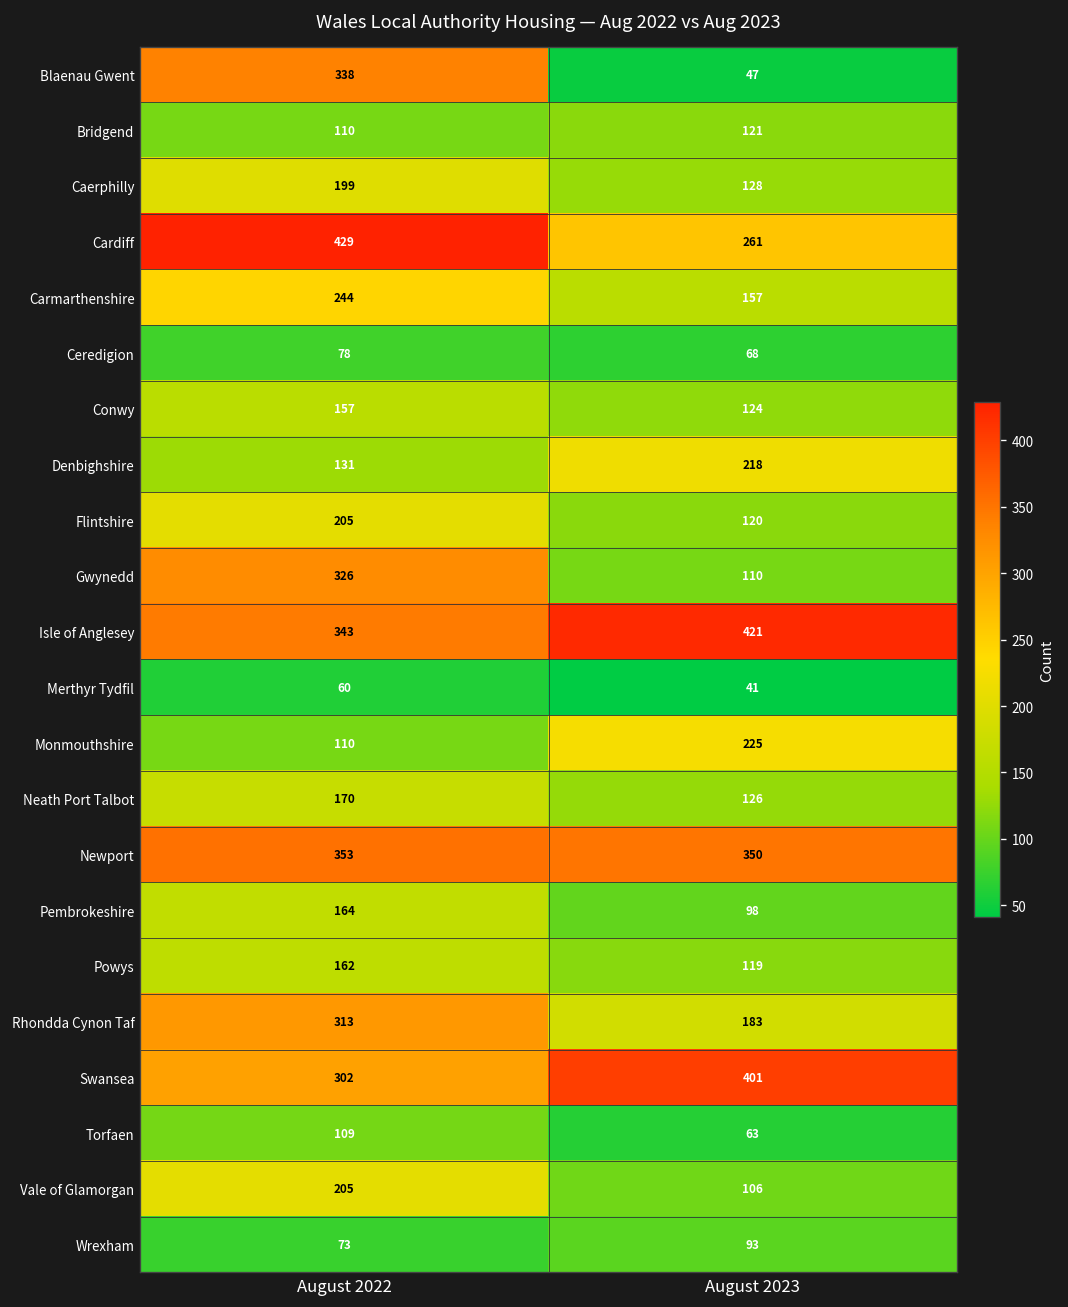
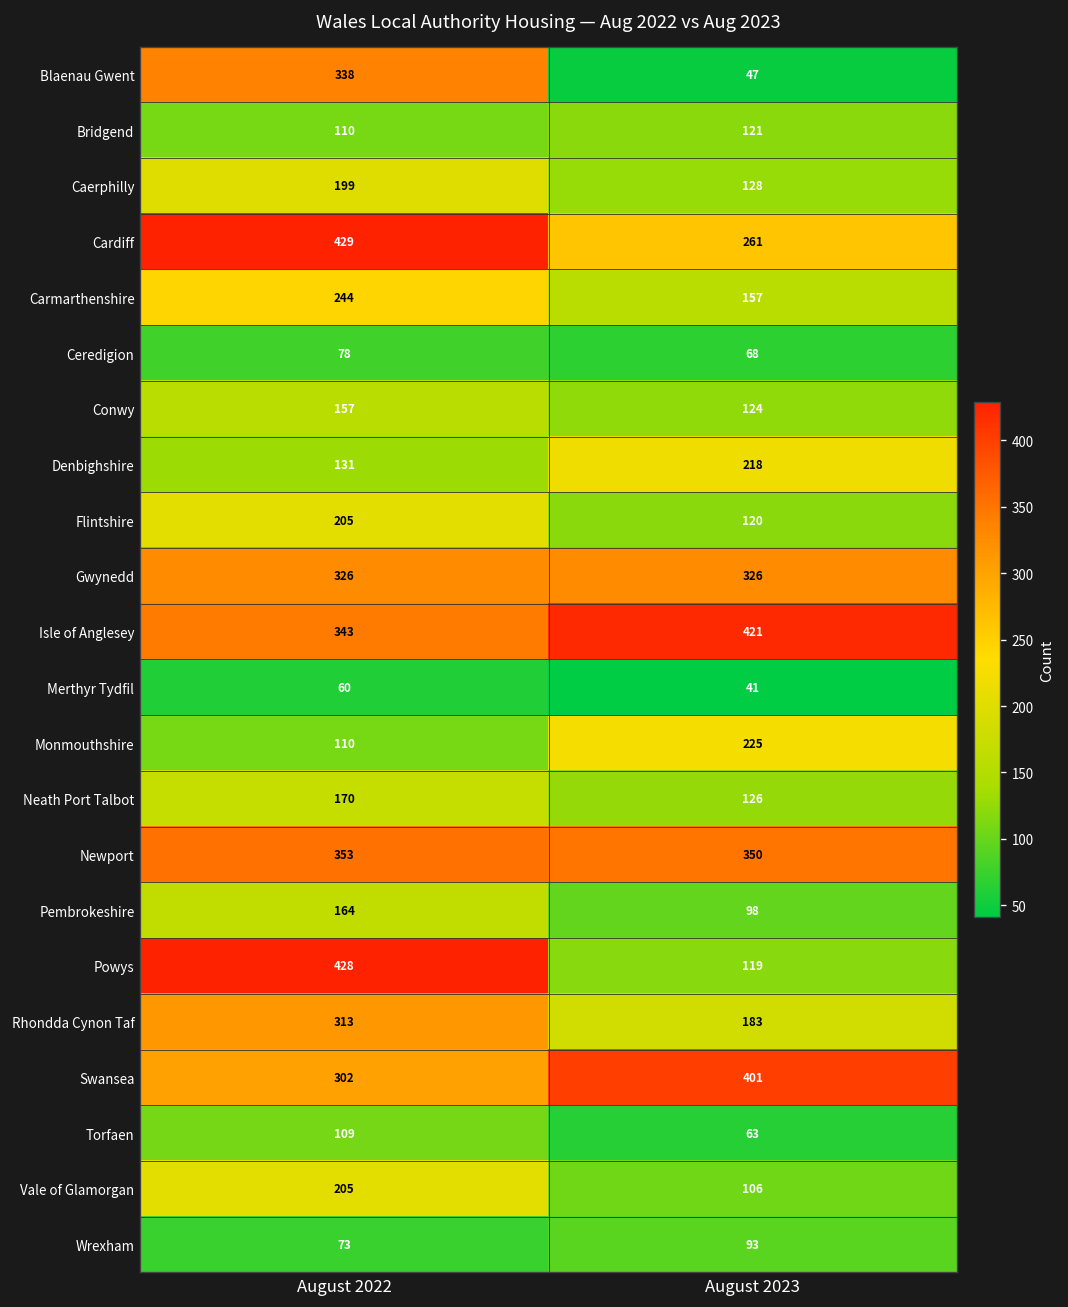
Gwynedd, August 2023: 110 -> 326
Powys, August 2022: 162 -> 428
